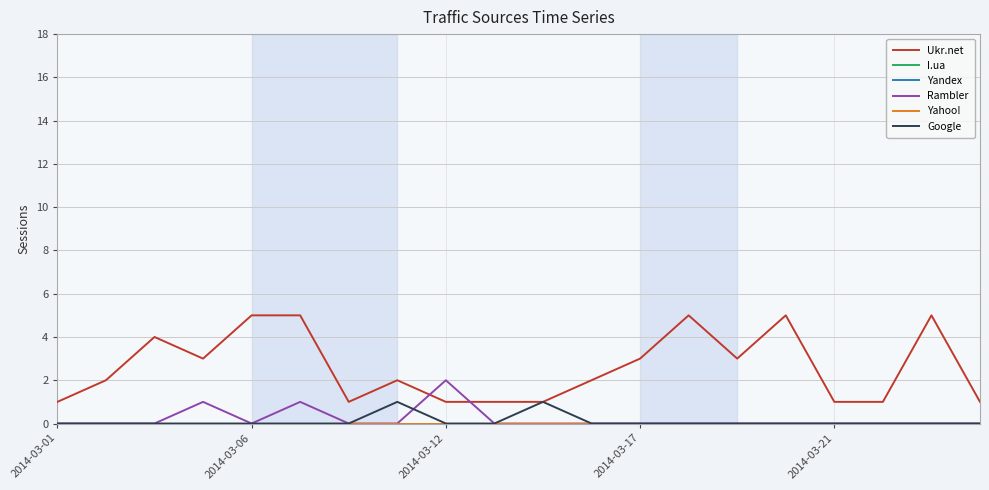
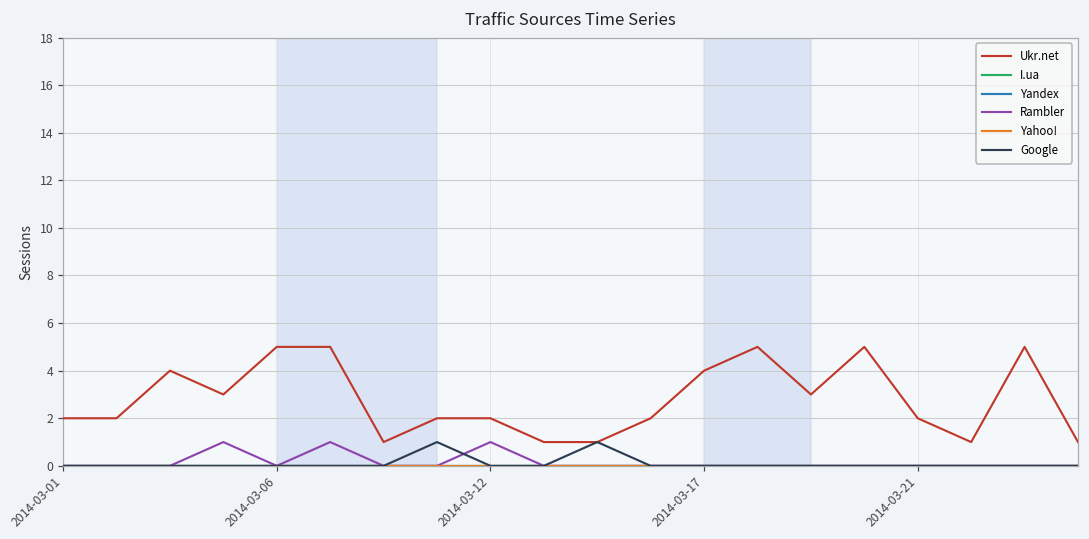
Ukr.net, 2014-03-01: 1 -> 2
Ukr.net, 2014-03-12: 1 -> 2
Rambler, 2014-03-12: 2 -> 1
Ukr.net, 2014-03-17: 3 -> 4
Ukr.net, 2014-03-21: 1 -> 2
